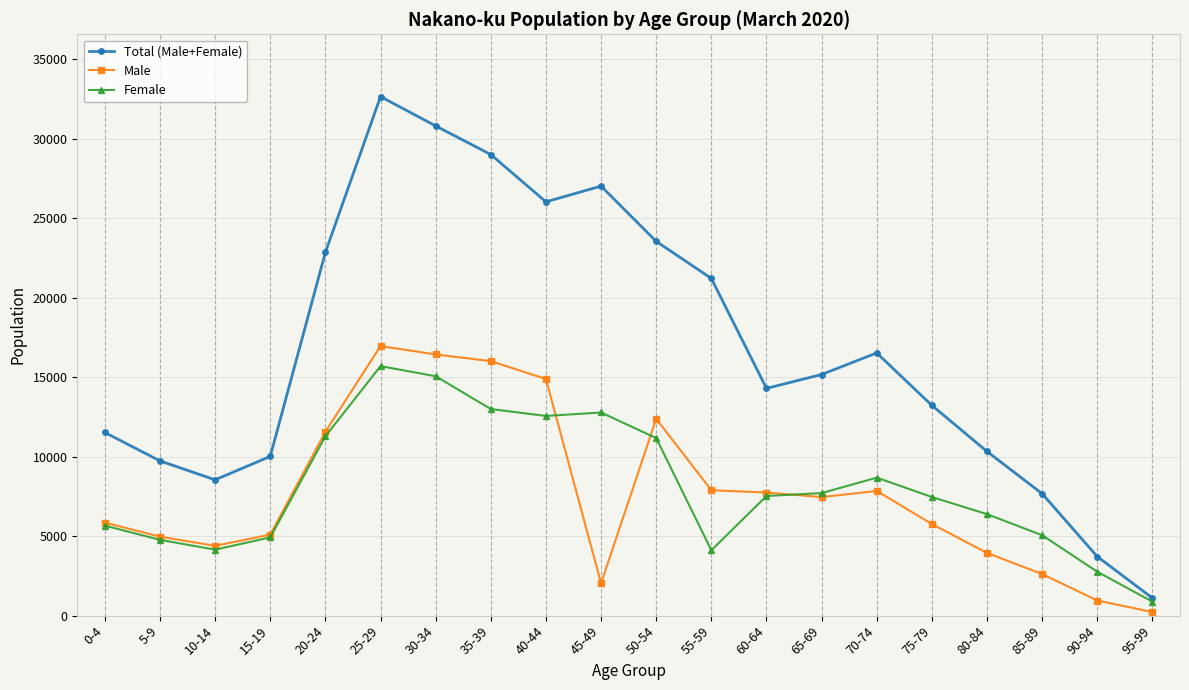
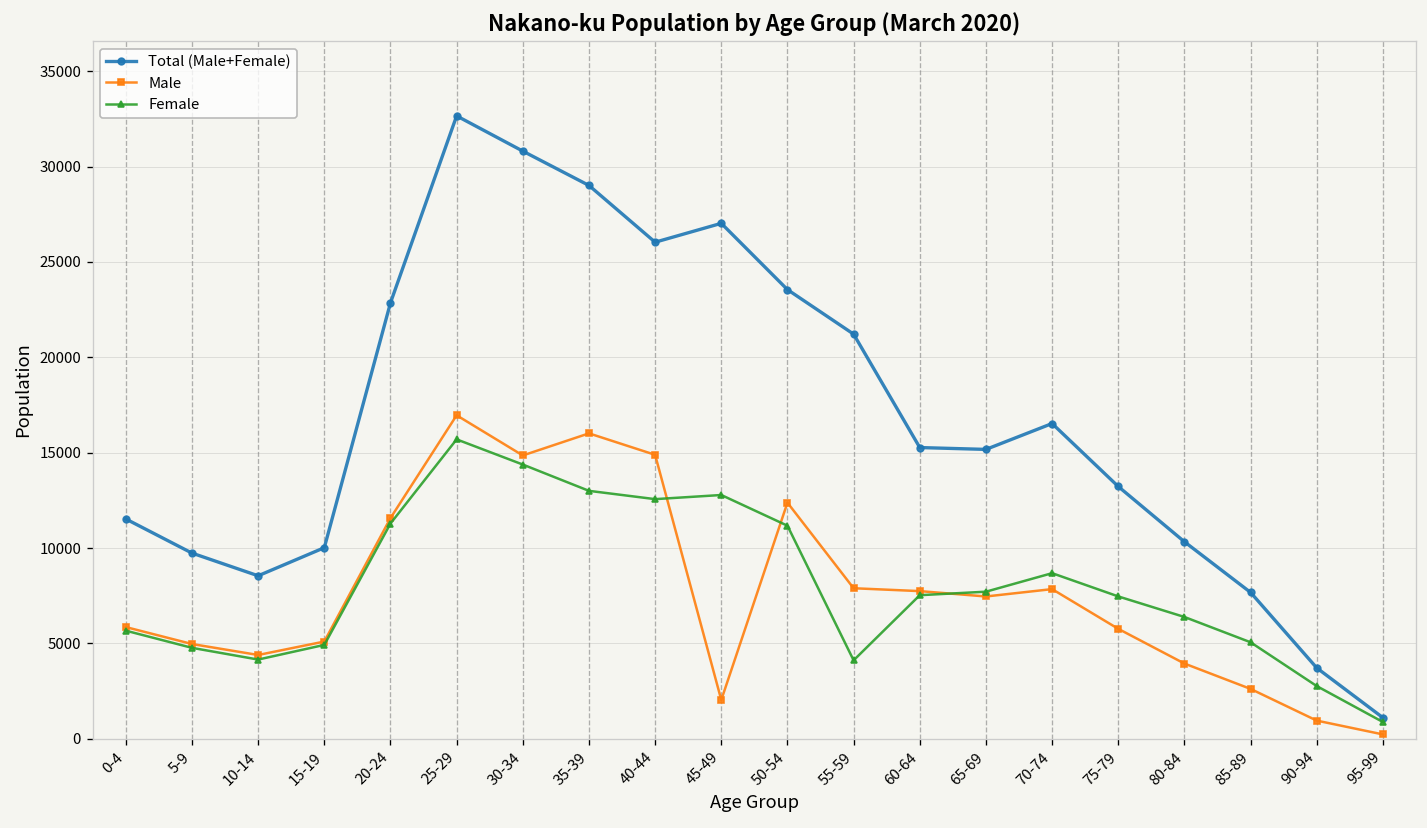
Male, 30-34: 16400 -> 14900
Female, 30-34: 15100 -> 14400
Total (Male+Female), 60-64: 14300 -> 15300
